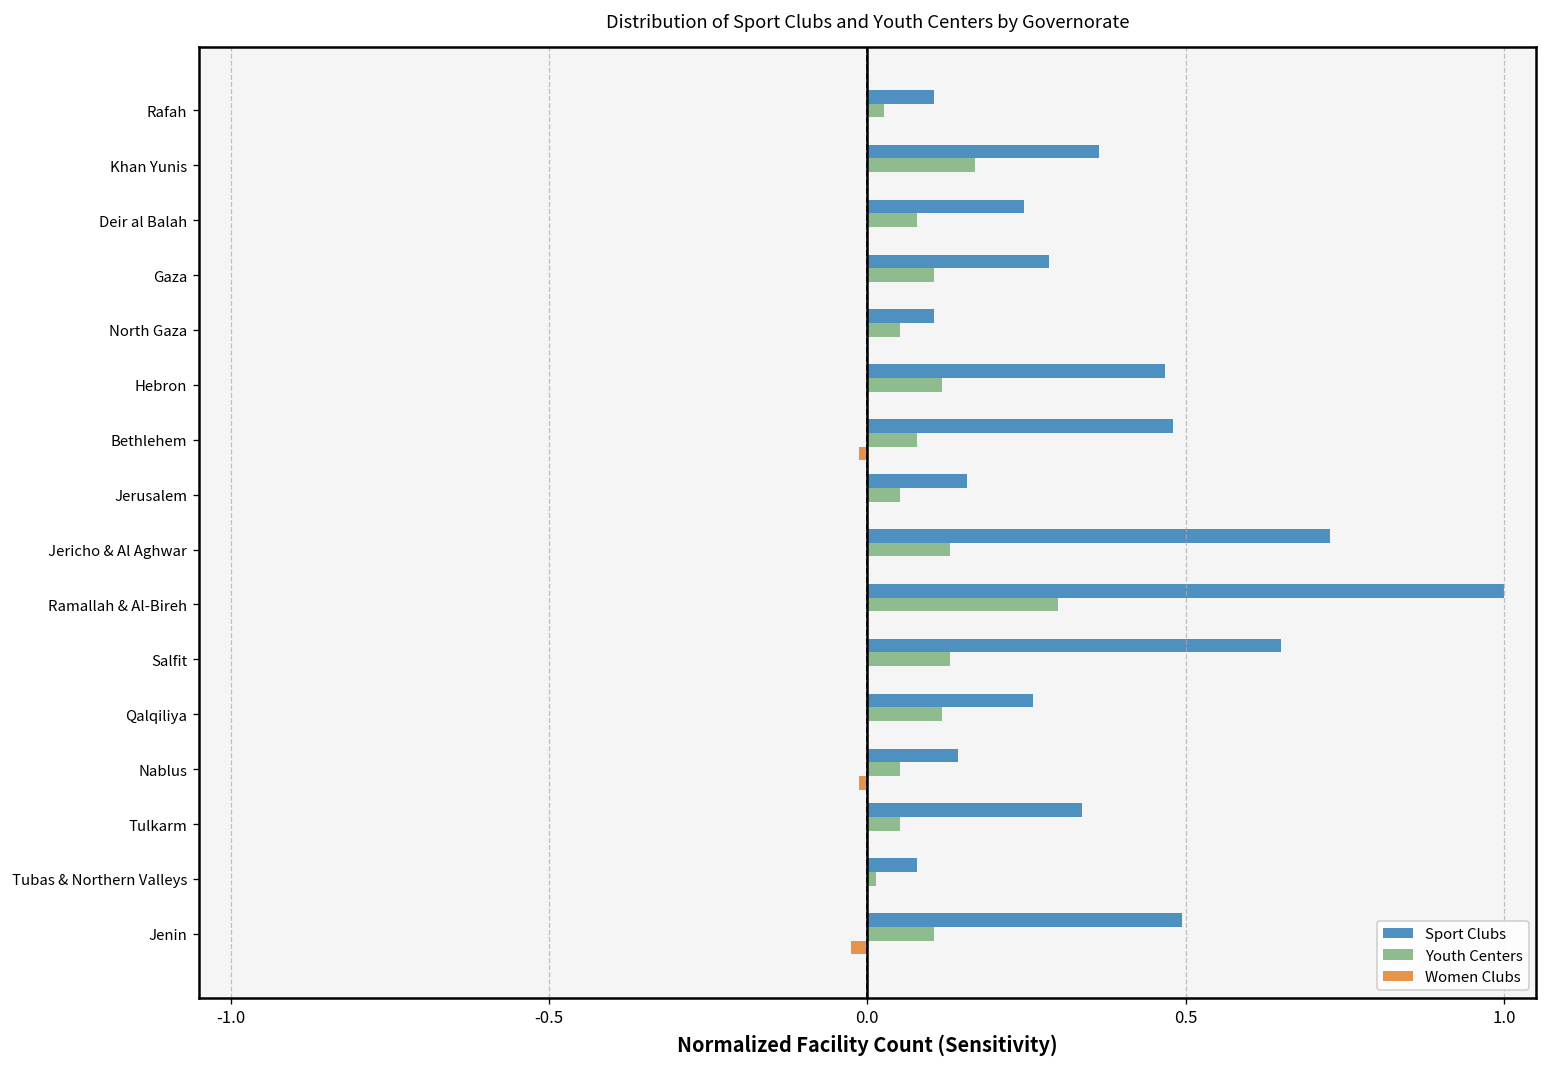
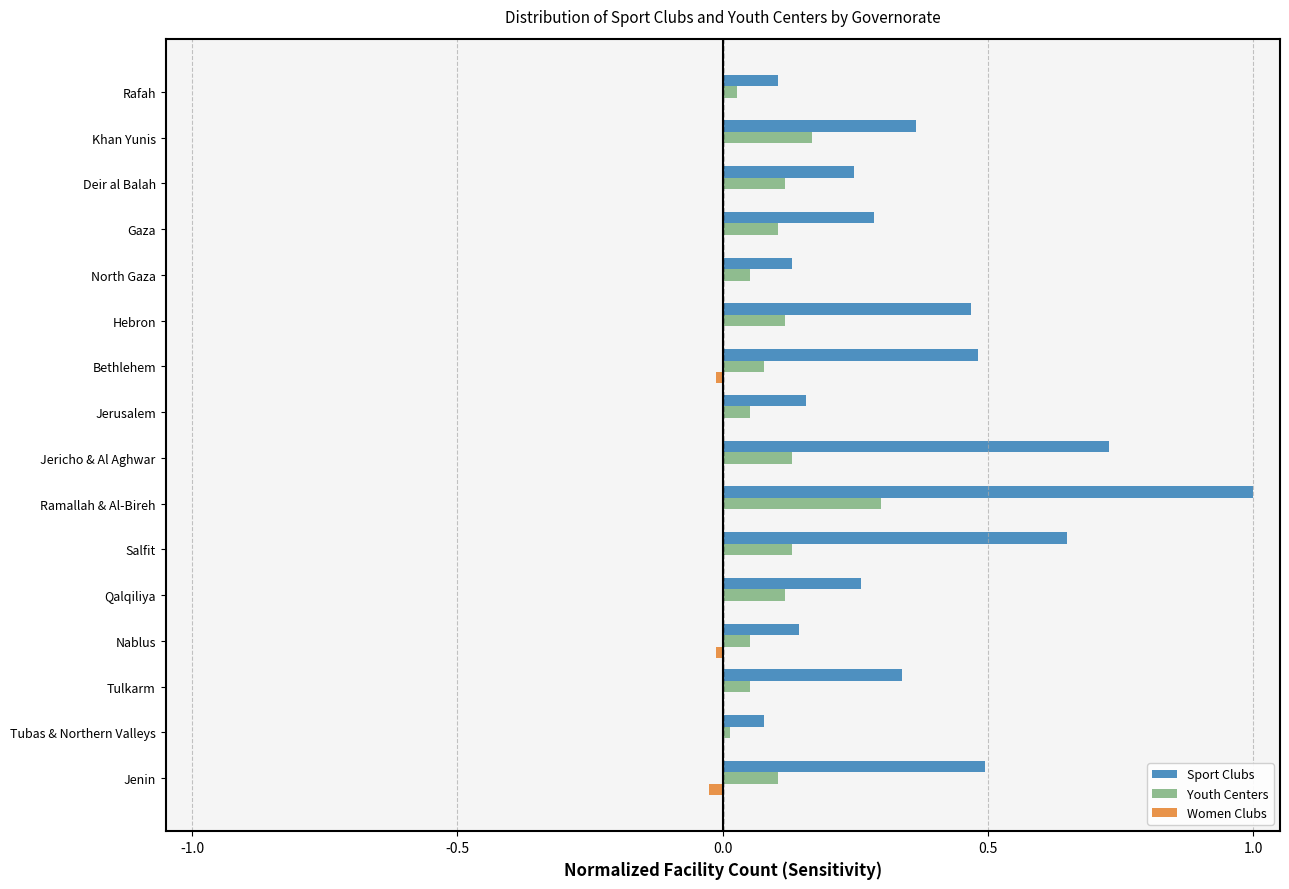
Youth Centers, Deir al Balah: 0.08 -> 0.12
Sport Clubs, North Gaza: 0.10 -> 0.13
